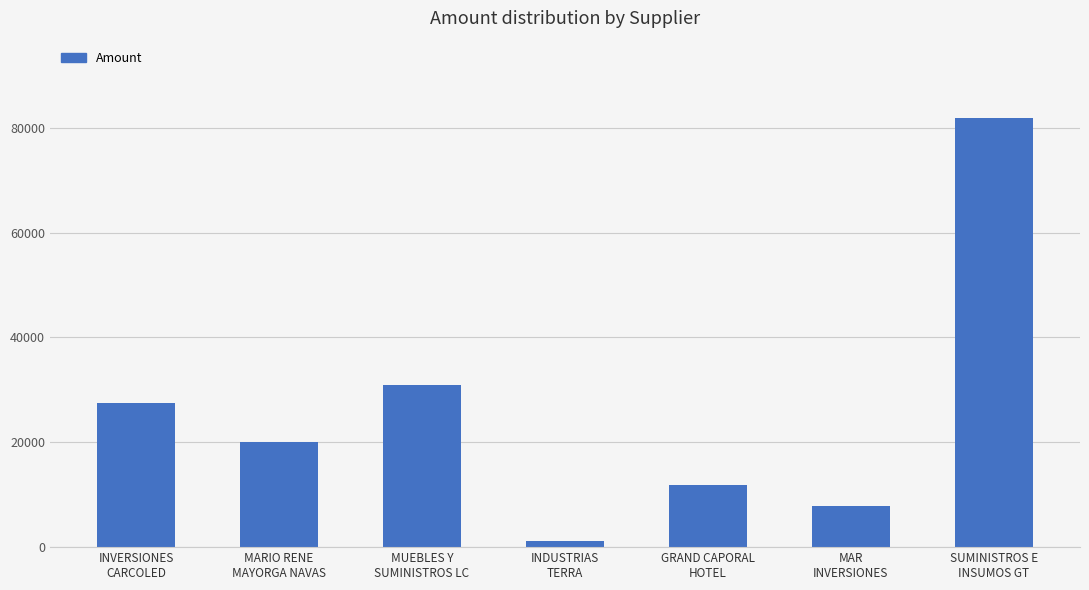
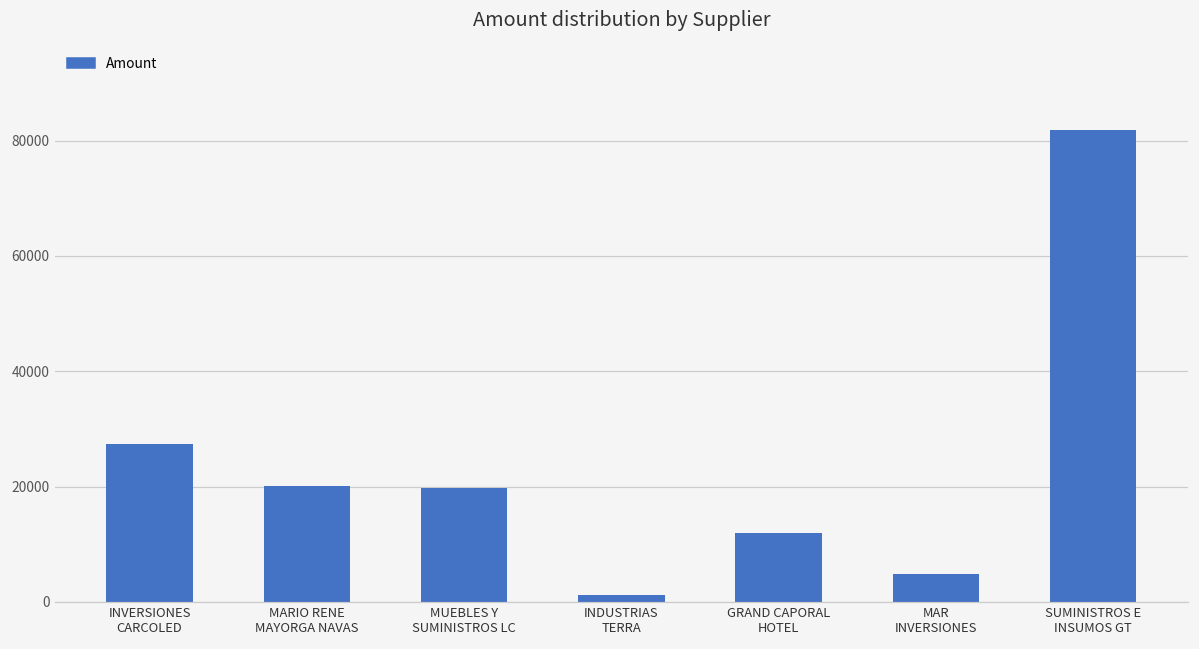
MUEBLES Y SUMINISTROS LC: 31000 -> 20000
MAR INVERSIONES: 8000 -> 5000
